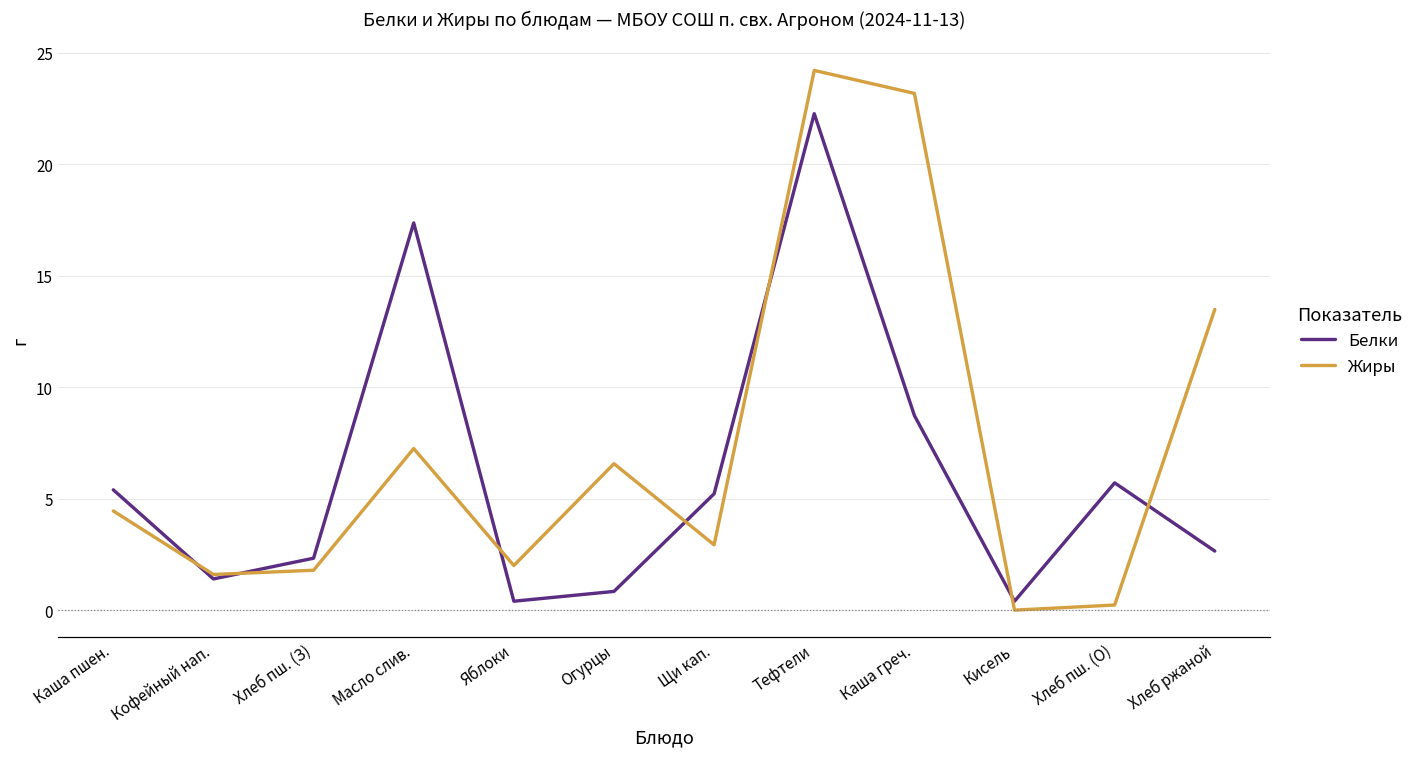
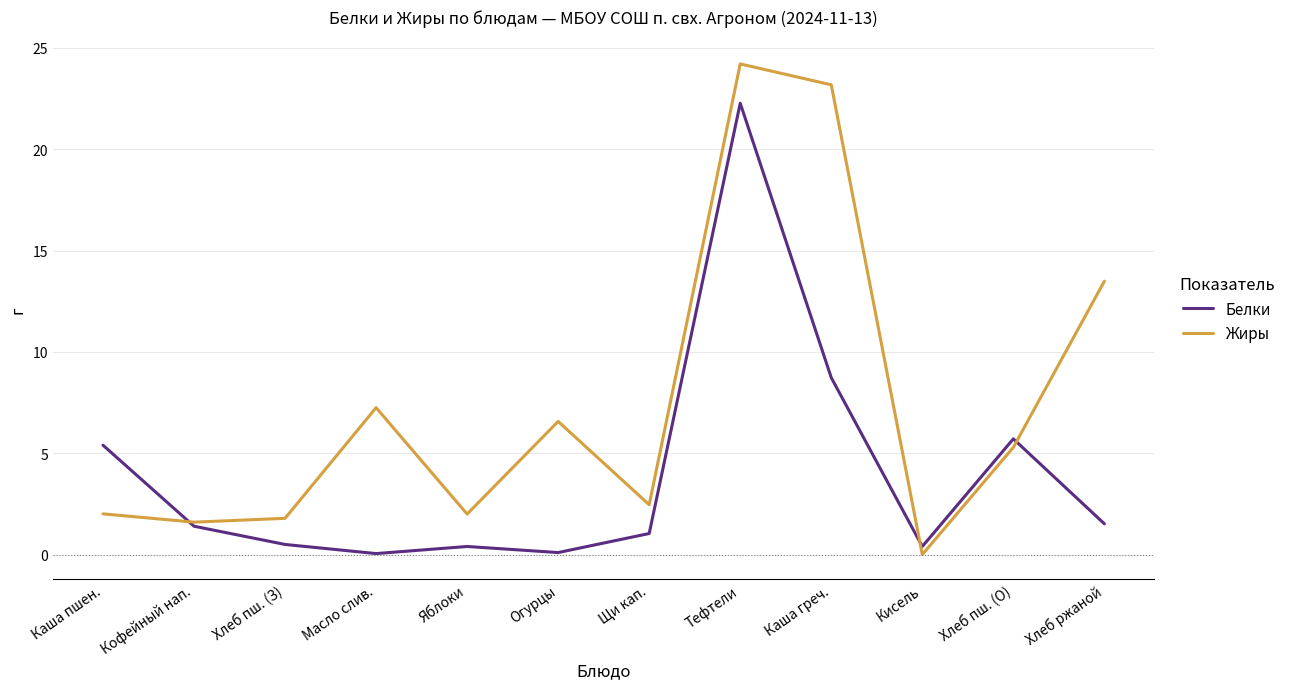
Жиры, Каша пшен.: 4.5 -> 2.0
Белки, Хлеб пш. (З): 2.3 -> 0.5
Белки, Масло слив.: 17.4 -> 0.1
Белки, Огурцы: 0.8 -> 0.1
Белки, Щи кап.: 5.2 -> 1.0
Жиры, Щи кап.: 2.9 -> 2.5
Жиры, Хлеб пш. (О): 0.2 -> 5.3
Белки, Хлеб ржаной: 2.7 -> 1.5
